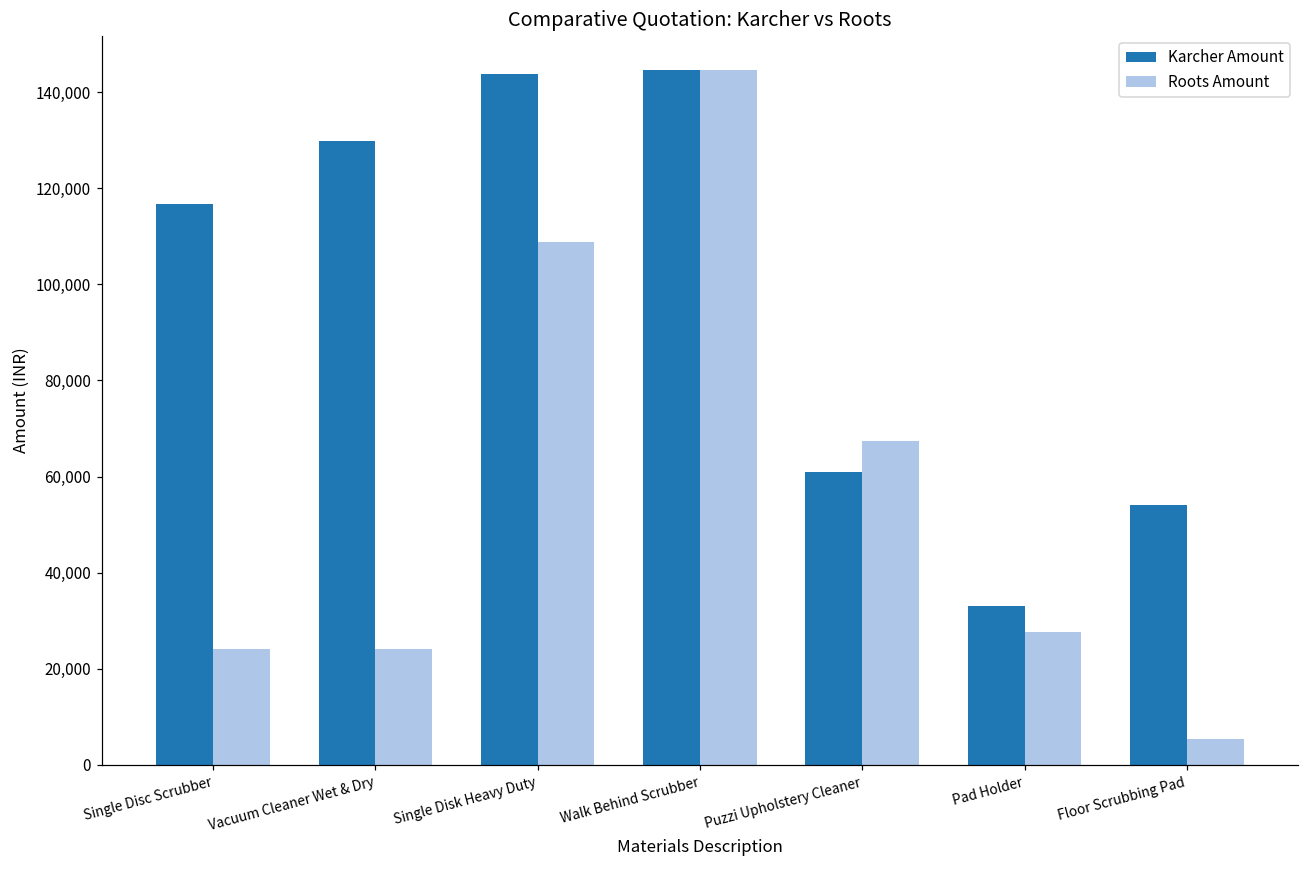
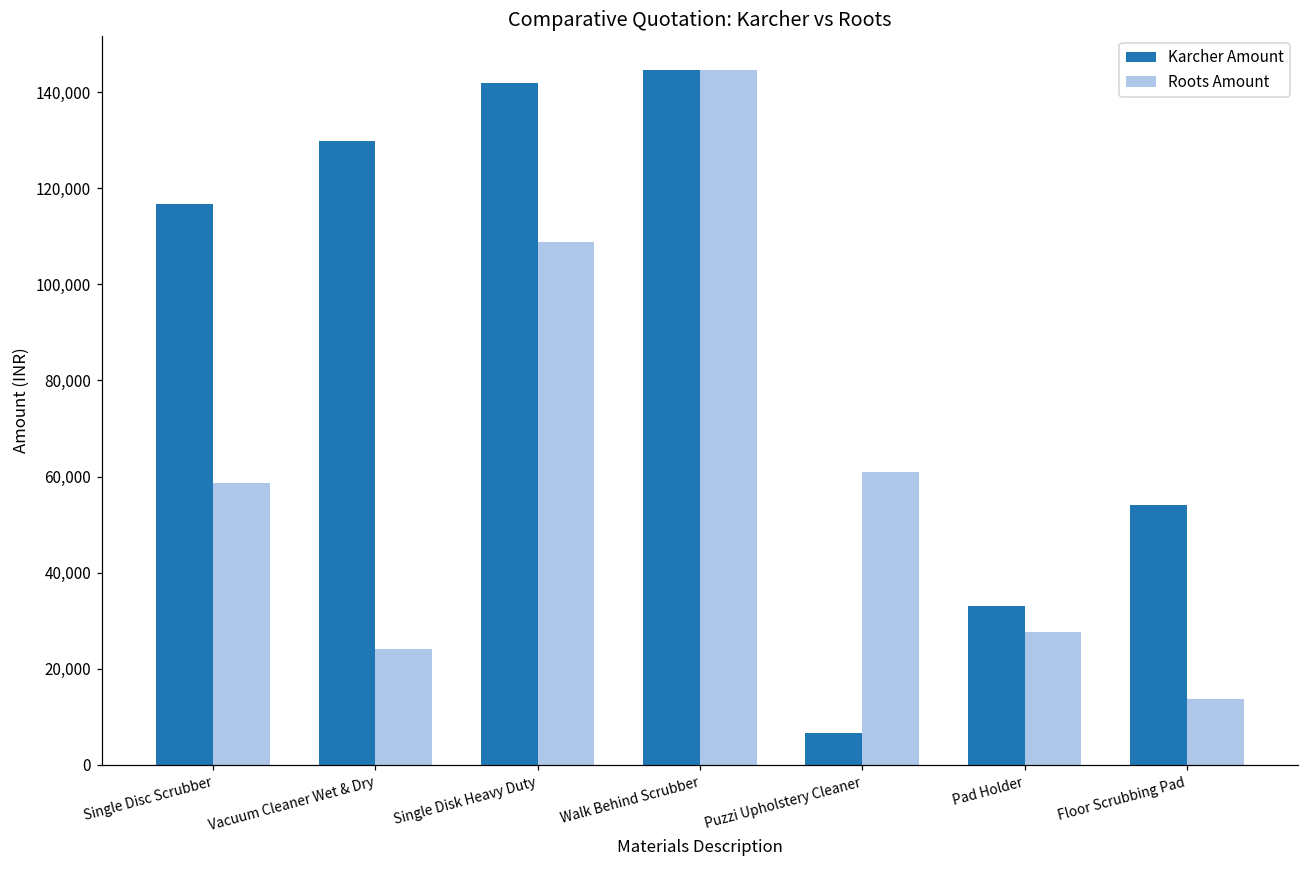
Roots Amount, Single Disc Scrubber: 24,000 -> 59,000
Karcher Amount, Single Disk Heavy Duty: 144,000 -> 142,000
Karcher Amount, Puzzi Upholstery Cleaner: 61,000 -> 7,000
Roots Amount, Puzzi Upholstery Cleaner: 67,000 -> 61,000
Roots Amount, Floor Scrubbing Pad: 5,000 -> 14,000
